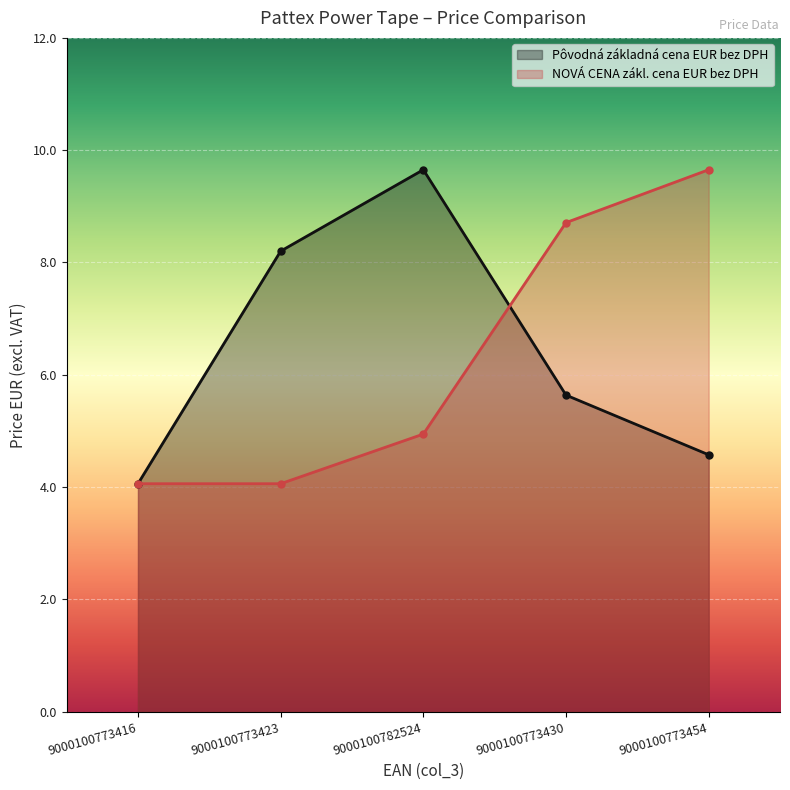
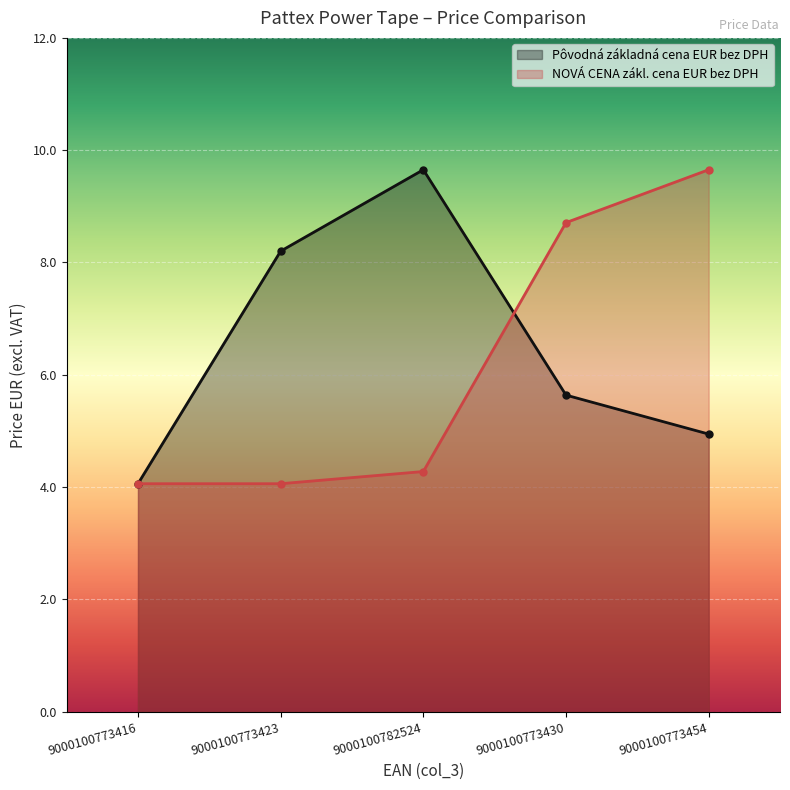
NOVÁ CENA zákl. cena EUR bez DPH, 9000100782524: 4.9 -> 4.3
Pôvodná základná cena EUR bez DPH, 9000100773454: 4.6 -> 4.9
